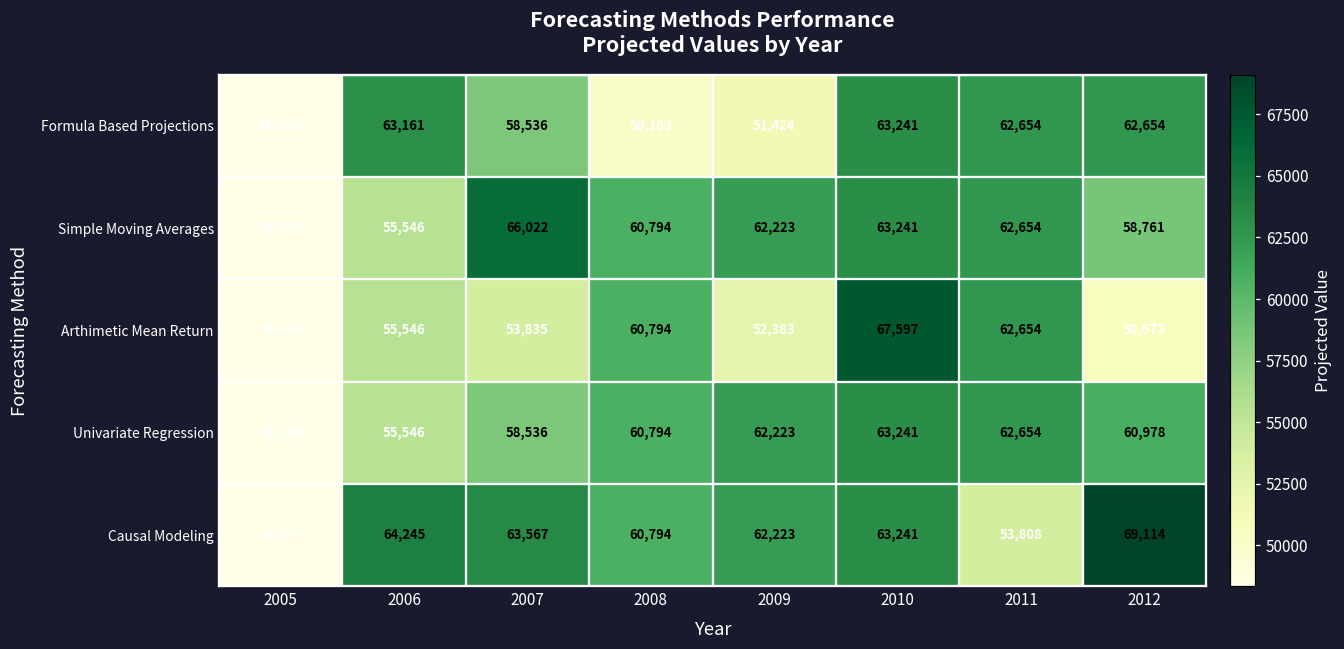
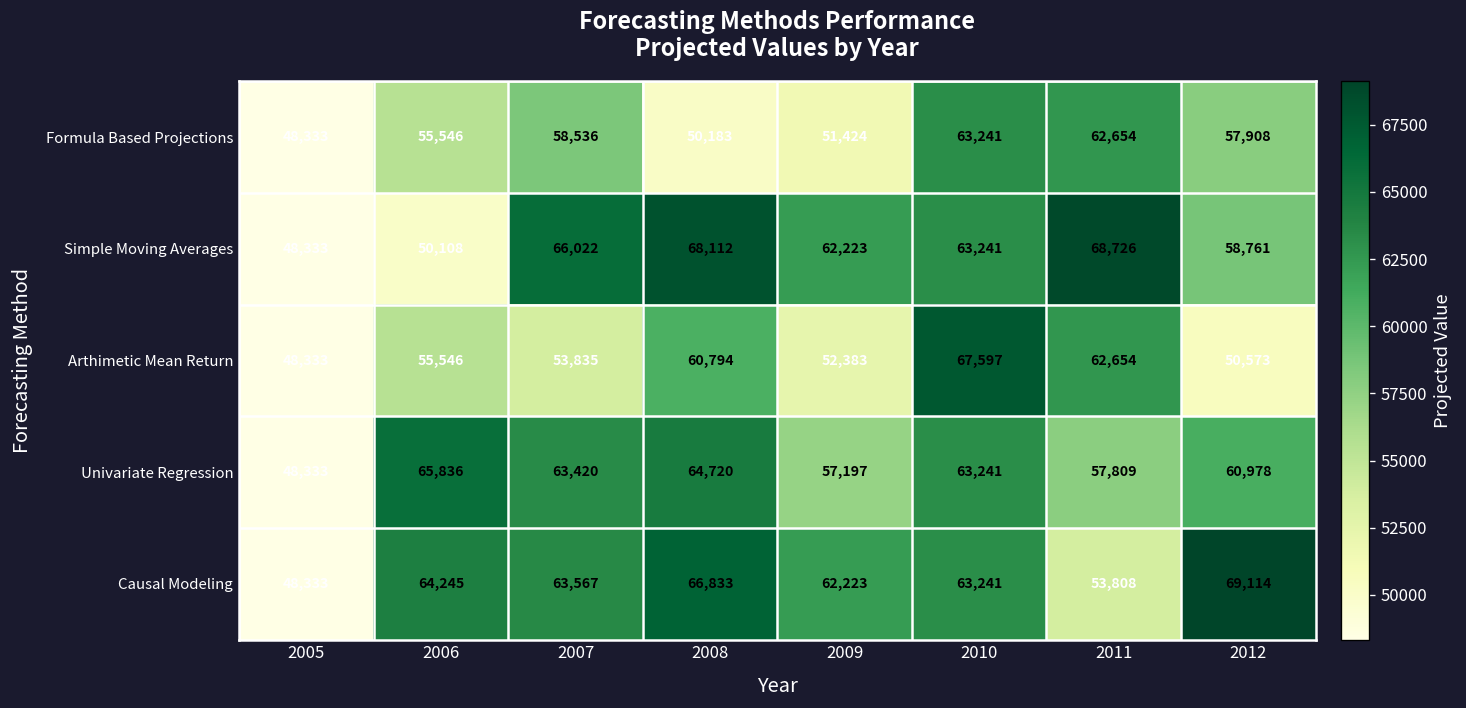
Formula Based Projections, 2006: 63,161 -> 55,546
Formula Based Projections, 2012: 62,654 -> 57,908
Simple Moving Averages, 2006: 55,546 -> 50,108
Simple Moving Averages, 2008: 60,794 -> 68,112
Simple Moving Averages, 2011: 62,654 -> 68,726
Univariate Regression, 2006: 55,546 -> 65,836
Univariate Regression, 2007: 58,536 -> 63,420
Univariate Regression, 2008: 60,794 -> 64,720
Univariate Regression, 2009: 62,223 -> 57,197
Univariate Regression, 2011: 62,654 -> 57,809
Causal Modeling, 2008: 60,794 -> 66,833
